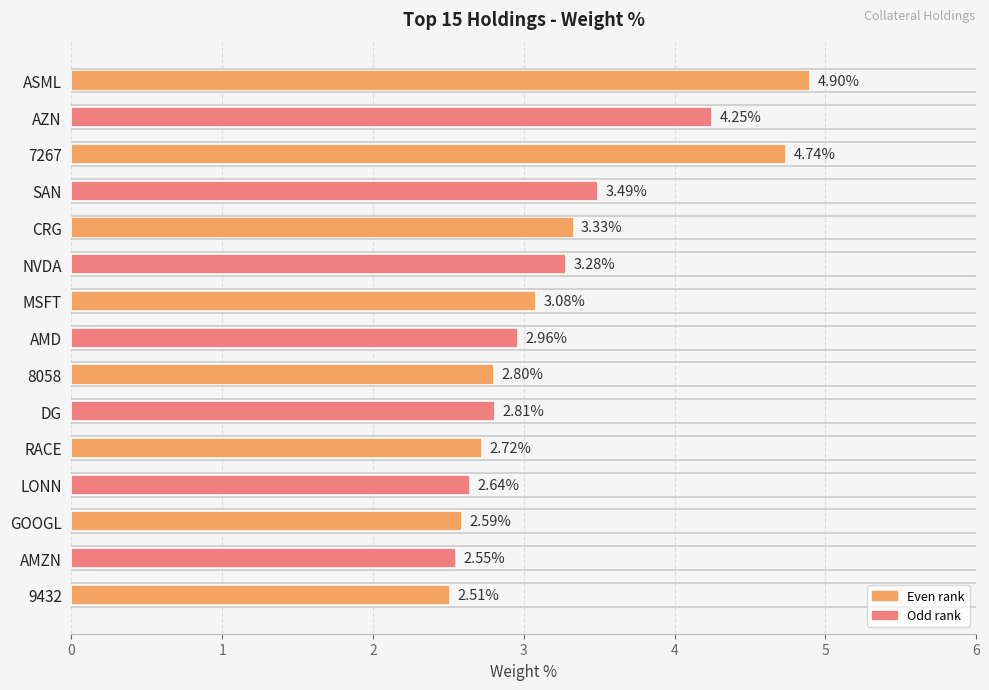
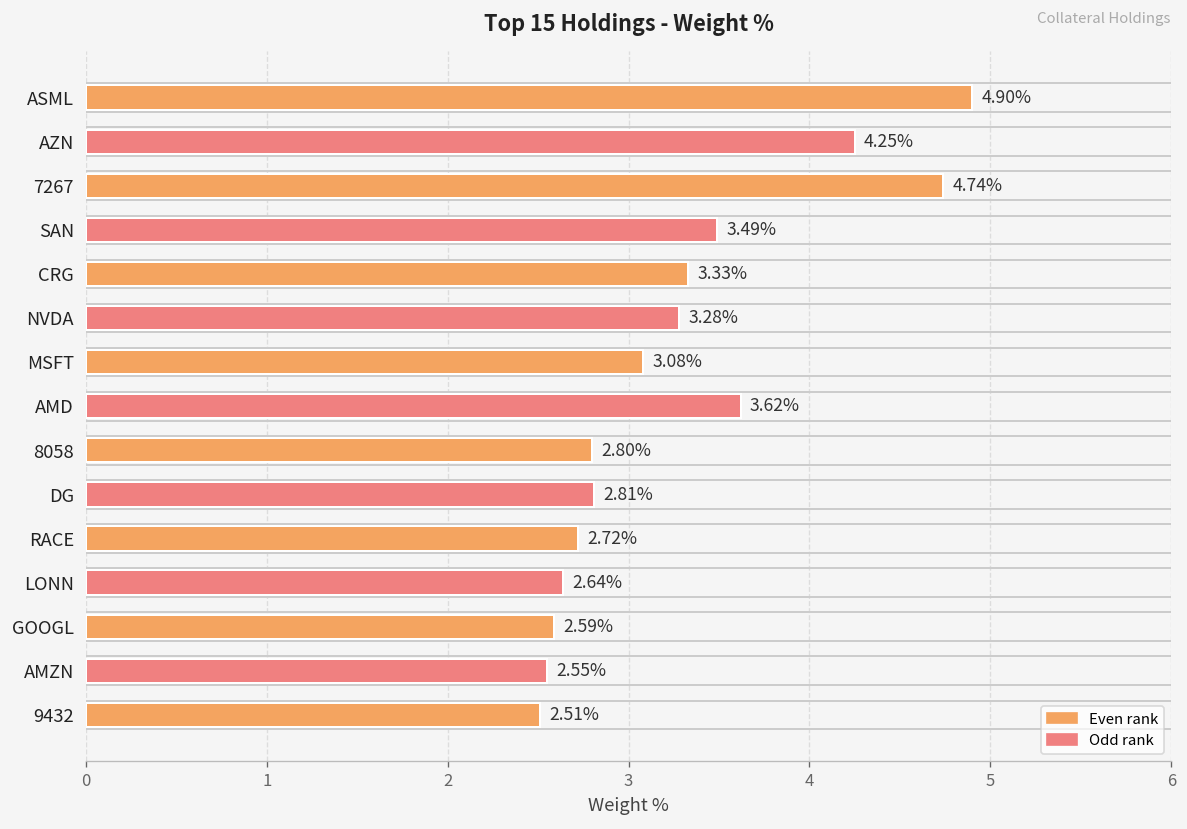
AMD: 2.96% -> 3.62%
